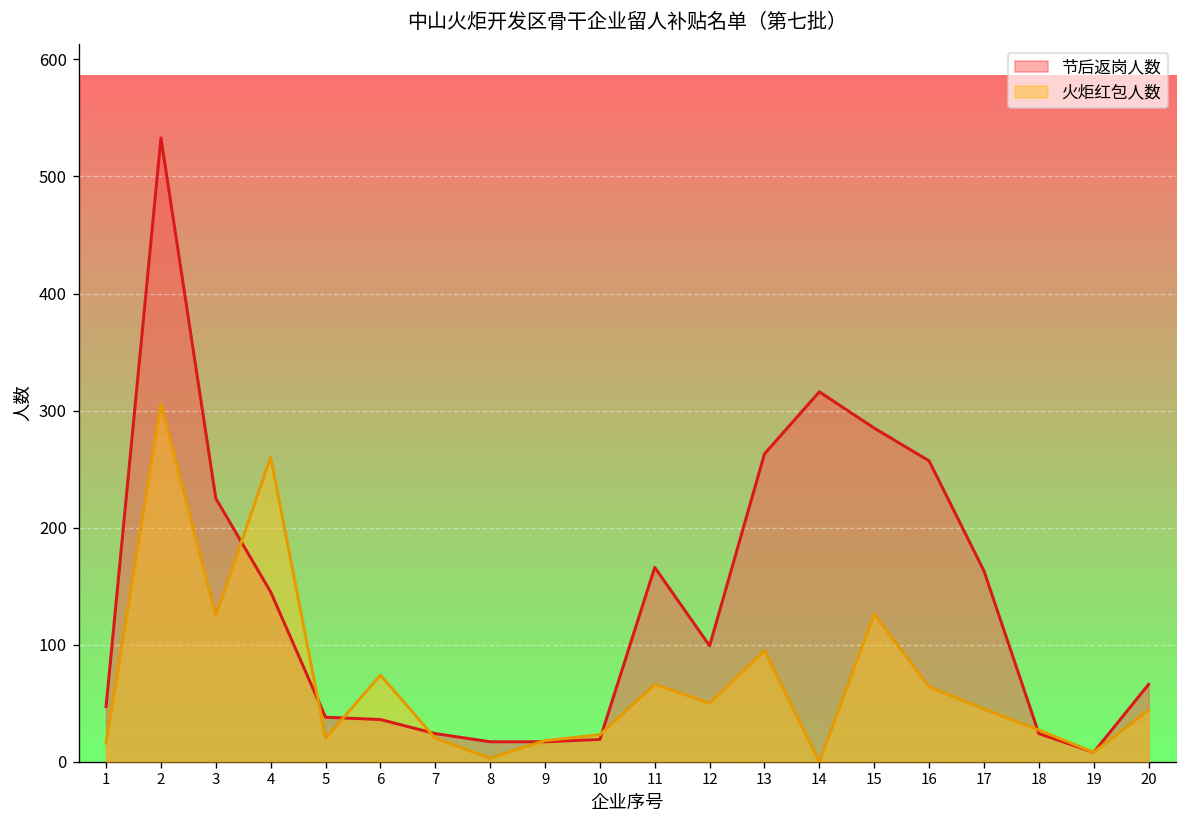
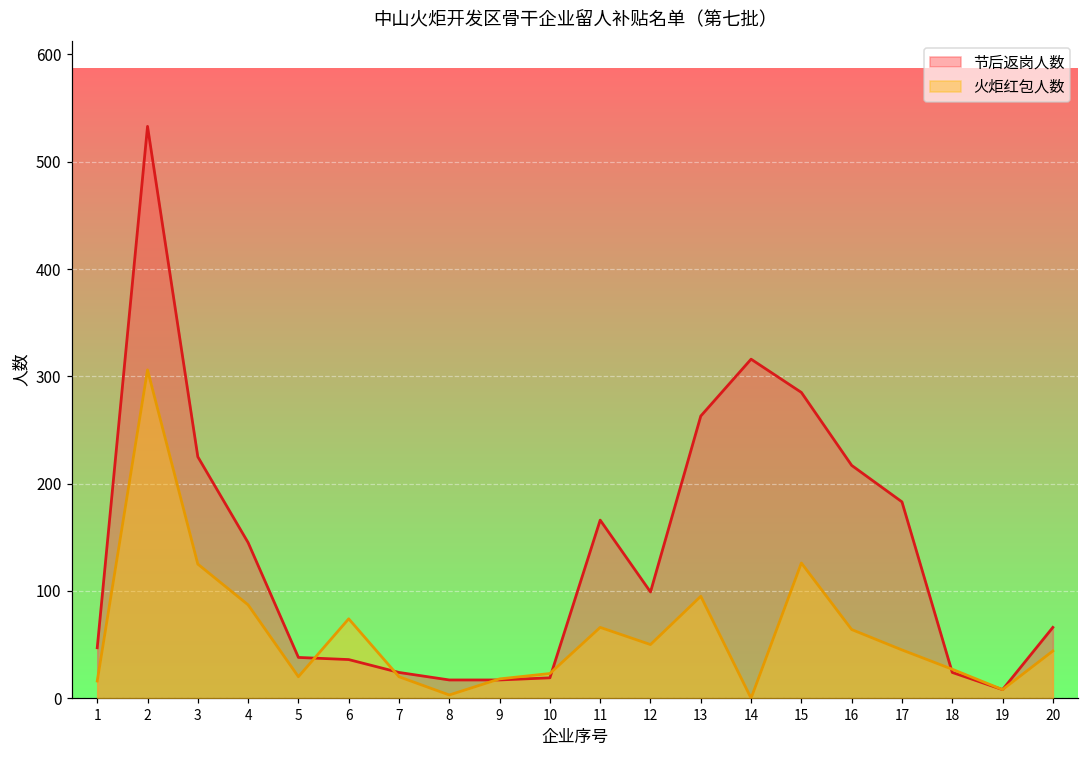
火炬红包人数, 4: 260 -> 90
节后返岗人数, 16: 260 -> 220
节后返岗人数, 17: 160 -> 180
